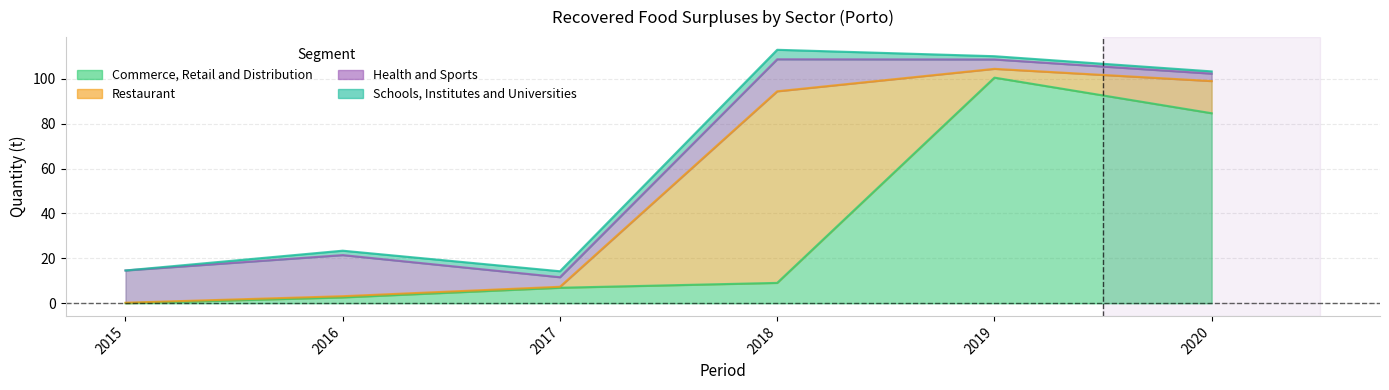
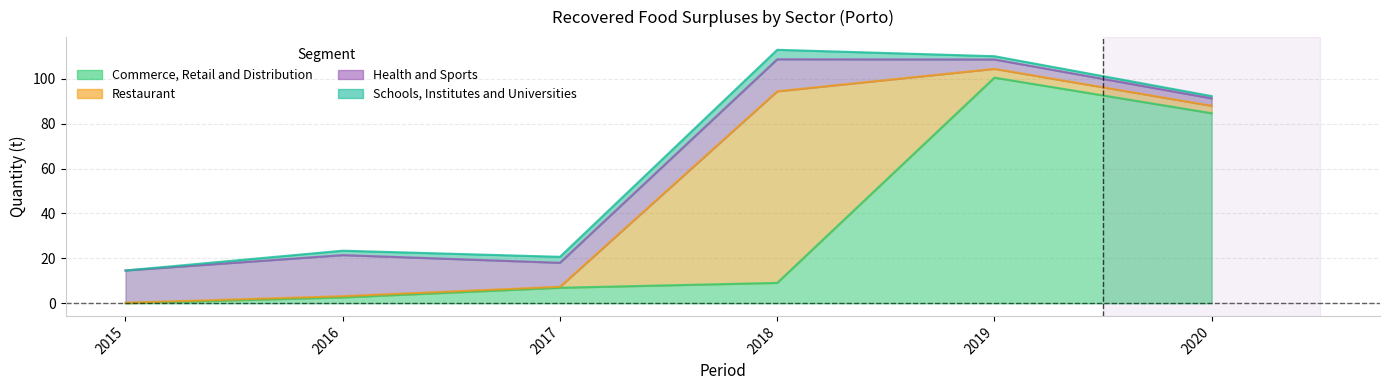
Health and Sports, 2017: 4 -> 11
Restaurant, 2020: 14 -> 3
